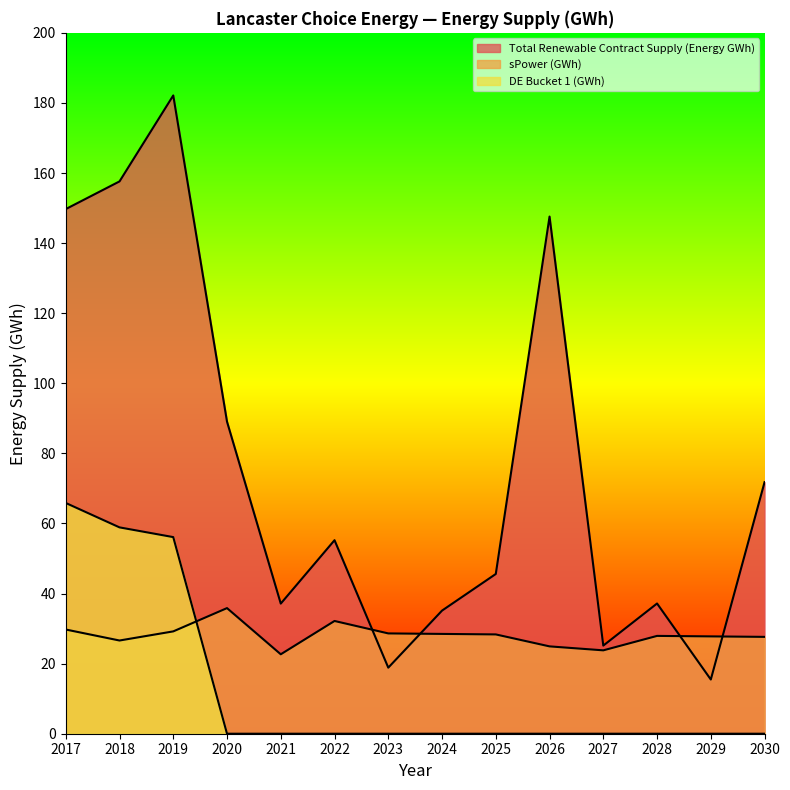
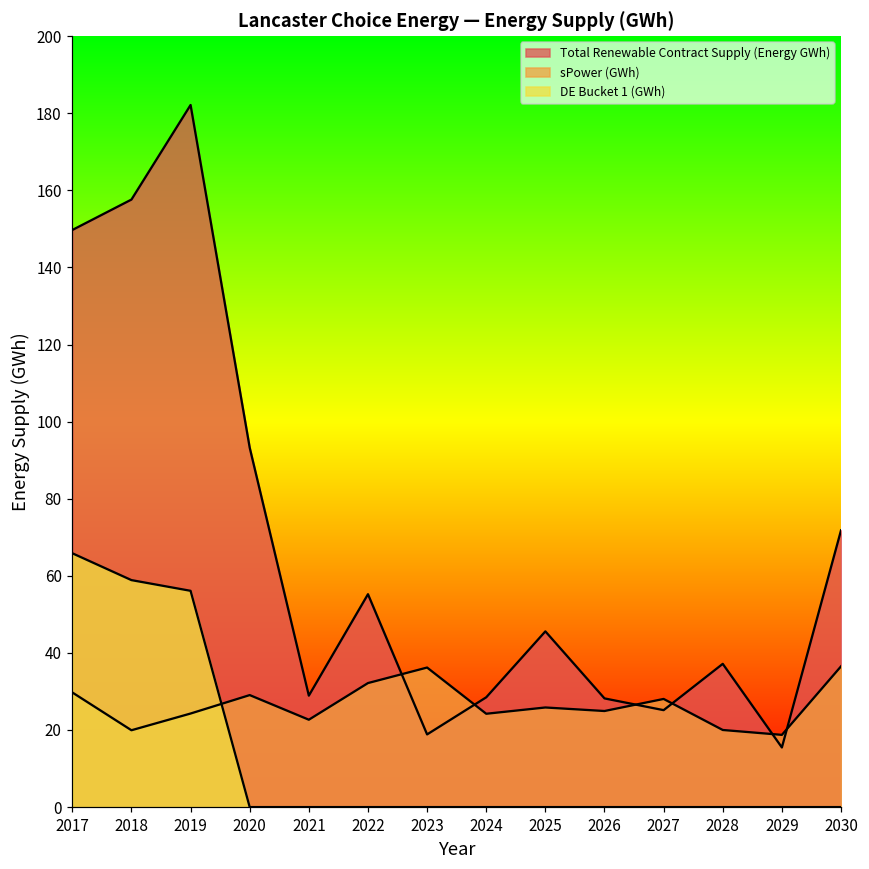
sPower (GWh), 2018: 27 -> 20
sPower (GWh), 2019: 29 -> 24
Total Renewable Contract Supply (Energy GWh), 2020: 89 -> 93
sPower (GWh), 2020: 36 -> 29
Total Renewable Contract Supply (Energy GWh), 2021: 37 -> 29
sPower (GWh), 2023: 29 -> 36
Total Renewable Contract Supply (Energy GWh), 2024: 35 -> 28
sPower (GWh), 2024: 28 -> 24
sPower (GWh), 2025: 28 -> 26
Total Renewable Contract Supply (Energy GWh), 2026: 148 -> 28
sPower (GWh), 2027: 24 -> 28
sPower (GWh), 2028: 28 -> 20
sPower (GWh), 2029: 28 -> 19
sPower (GWh), 2030: 28 -> 37
